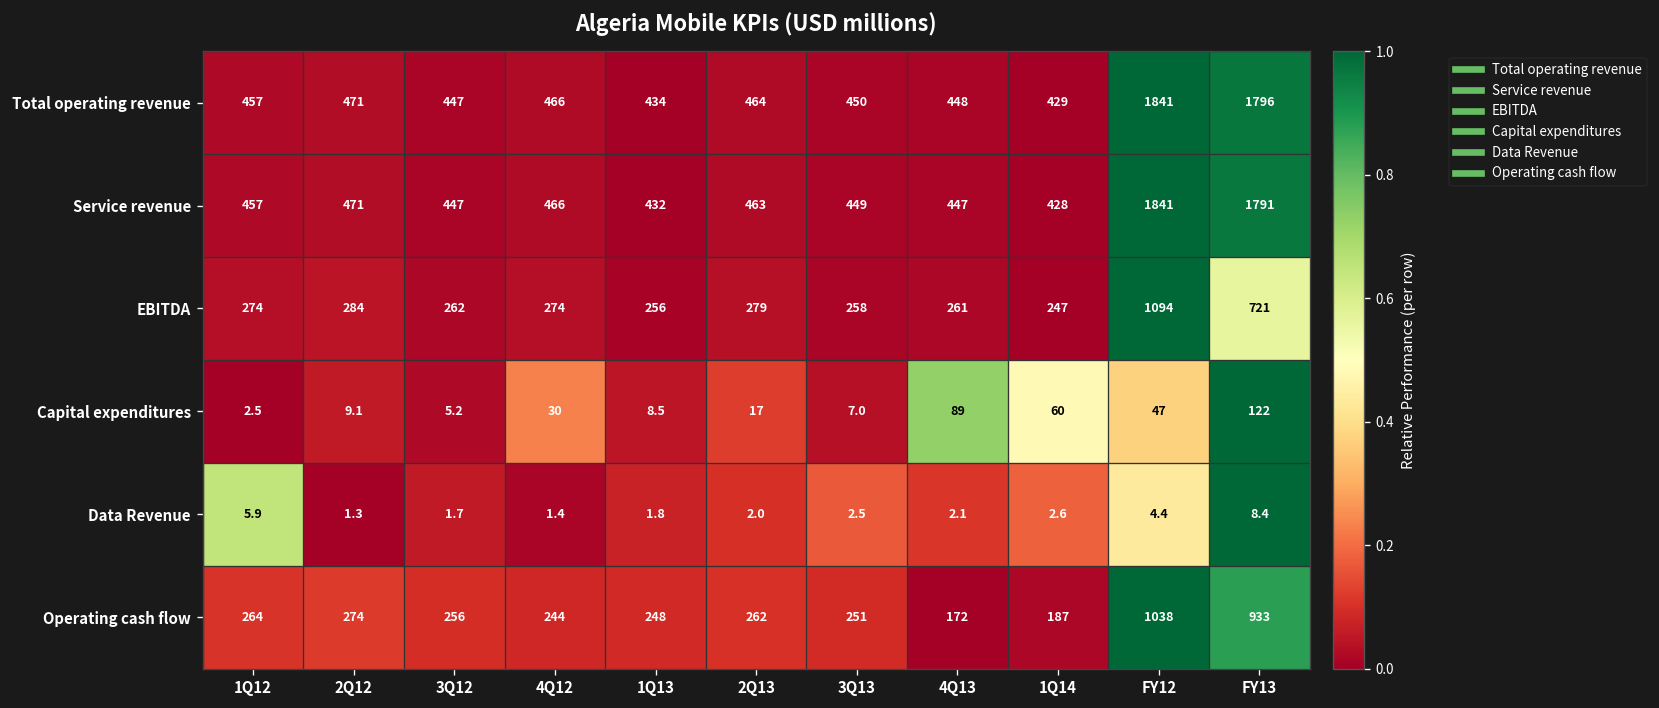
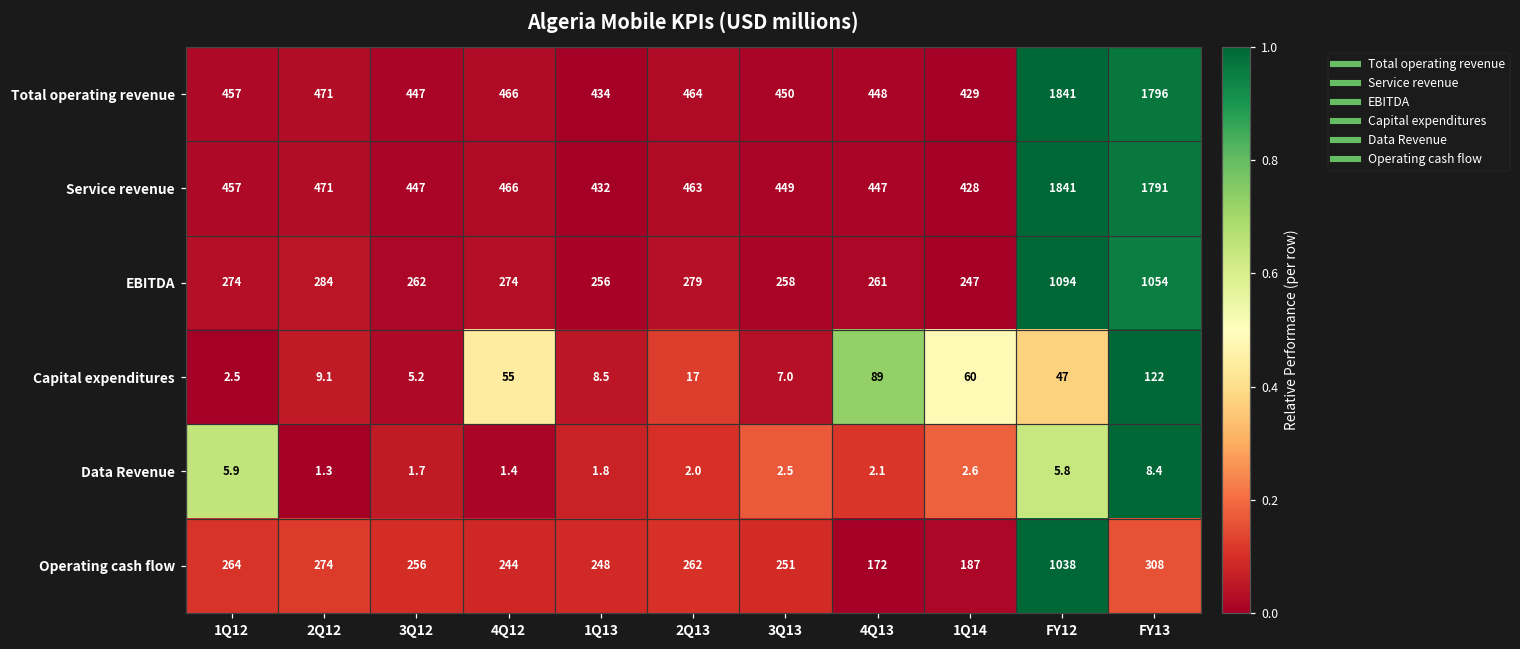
EBITDA, FY13: 721 -> 1054
Capital expenditures, 4Q12: 30 -> 55
Data Revenue, FY12: 4.4 -> 5.8
Operating cash flow, FY13: 933 -> 308
